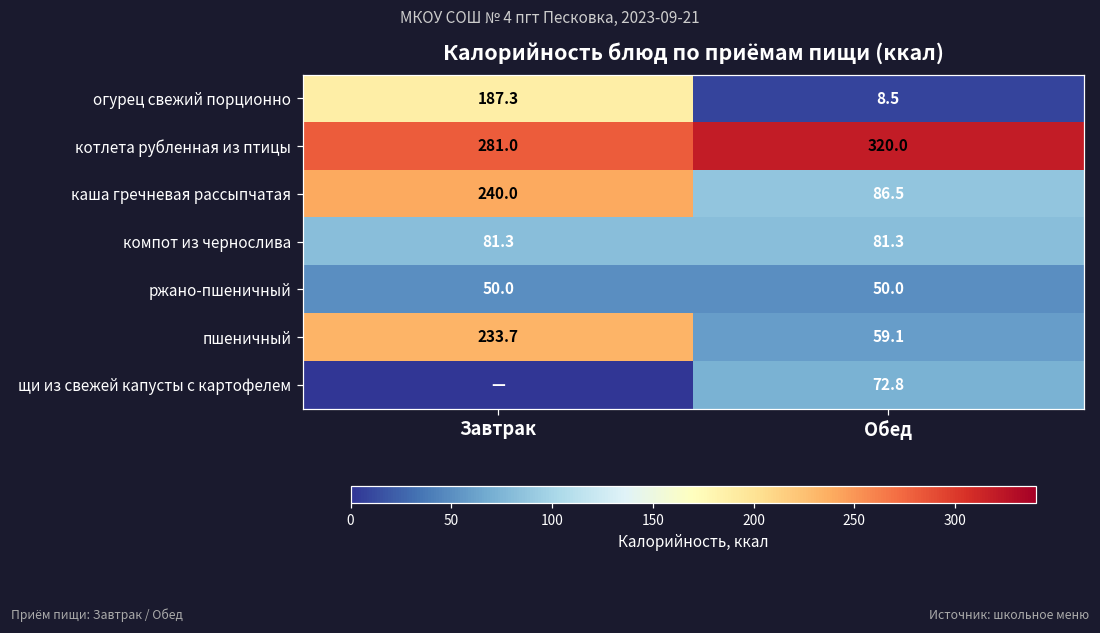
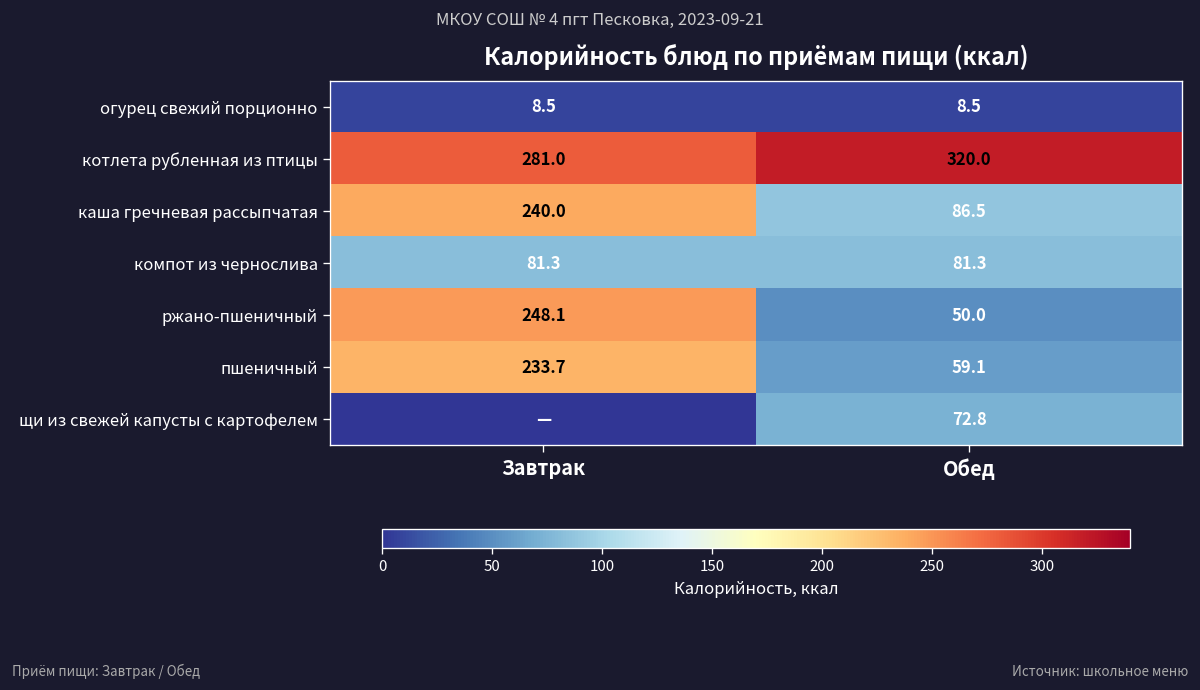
огурец свежий порционно, Завтрак: 187.3 -> 8.5
ржано-пшеничный, Завтрак: 50.0 -> 248.1
